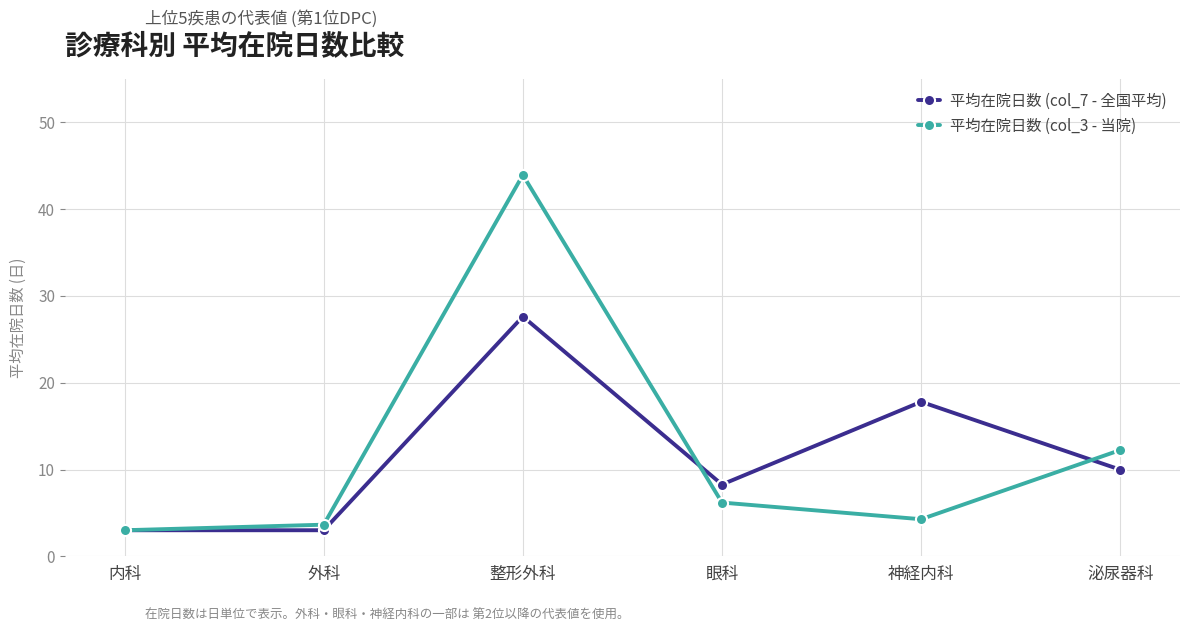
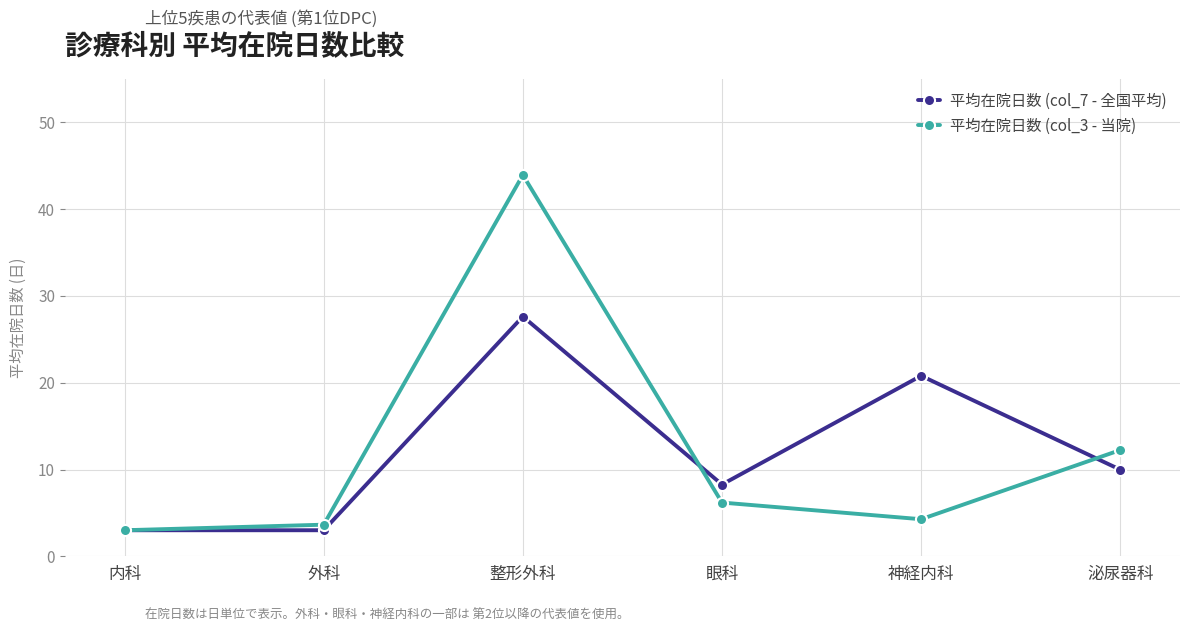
平均在院日数 (col_7 - 全国平均), 神経内科: 18 -> 21
